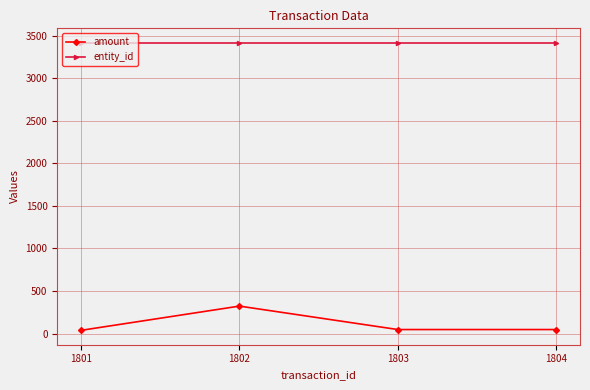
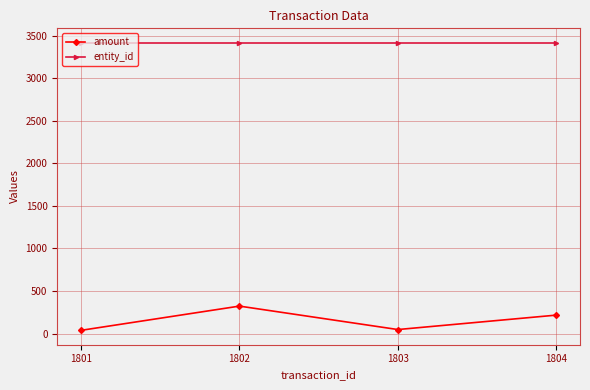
amount, 1804: 0 -> 200
